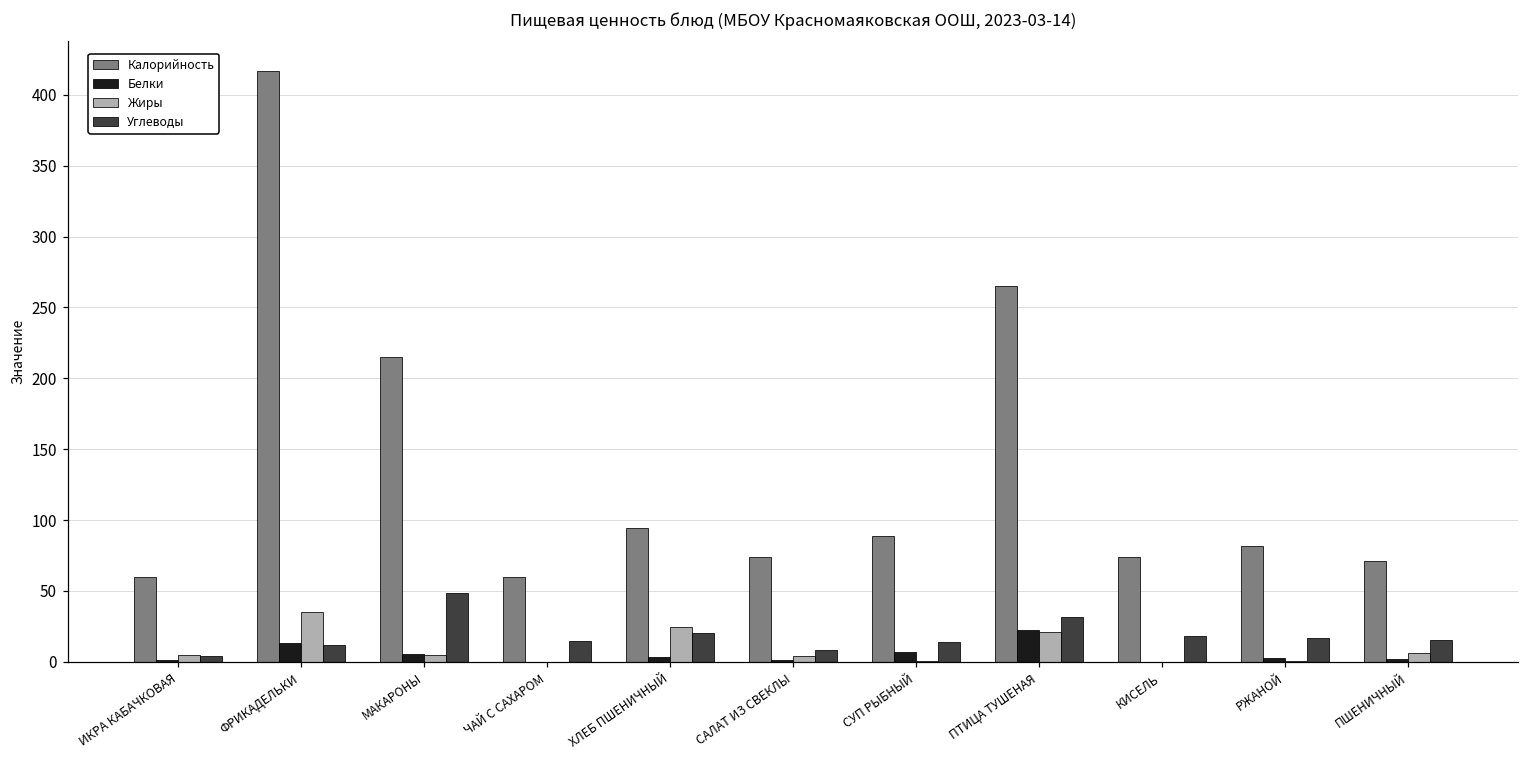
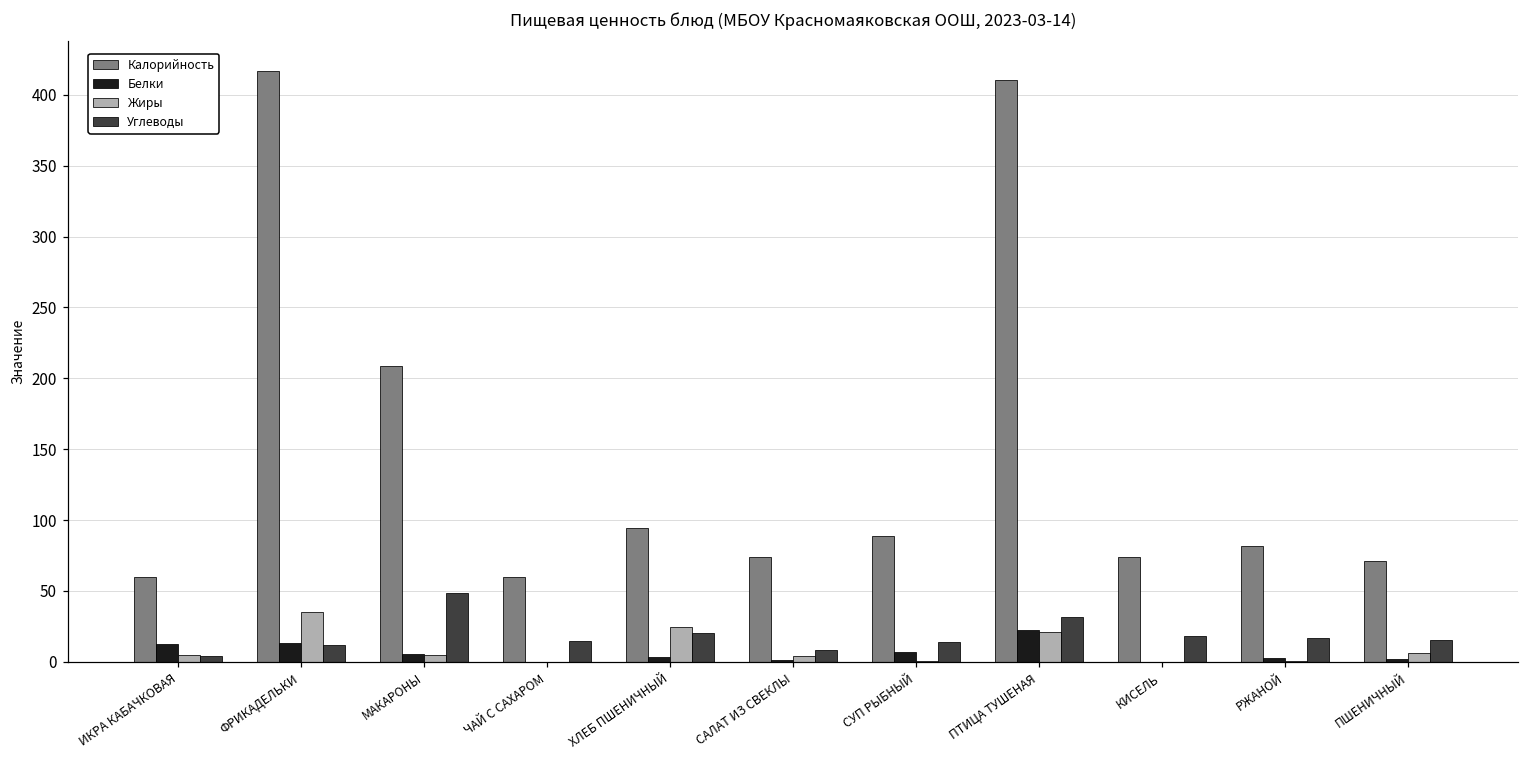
Белки, ИКРА КАБАЧКОВАЯ: 1 -> 13
Калорийность, МАКАРОНЫ: 215 -> 209
Калорийность, ПТИЦА ТУШЕНАЯ: 265 -> 410
